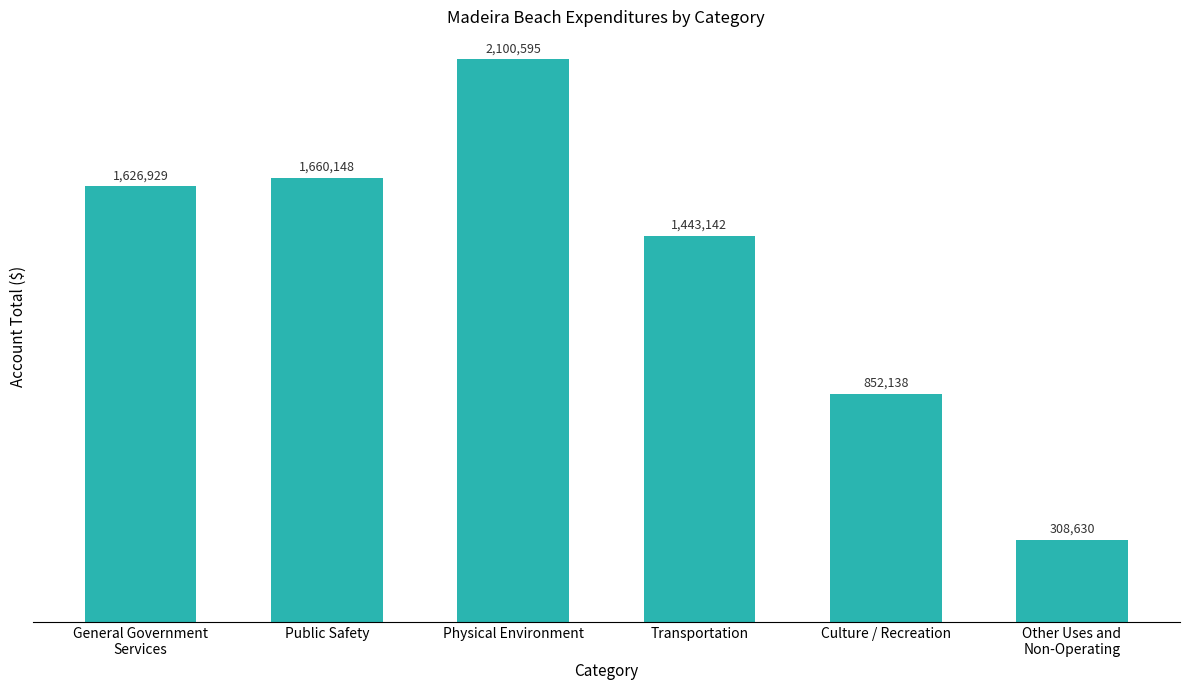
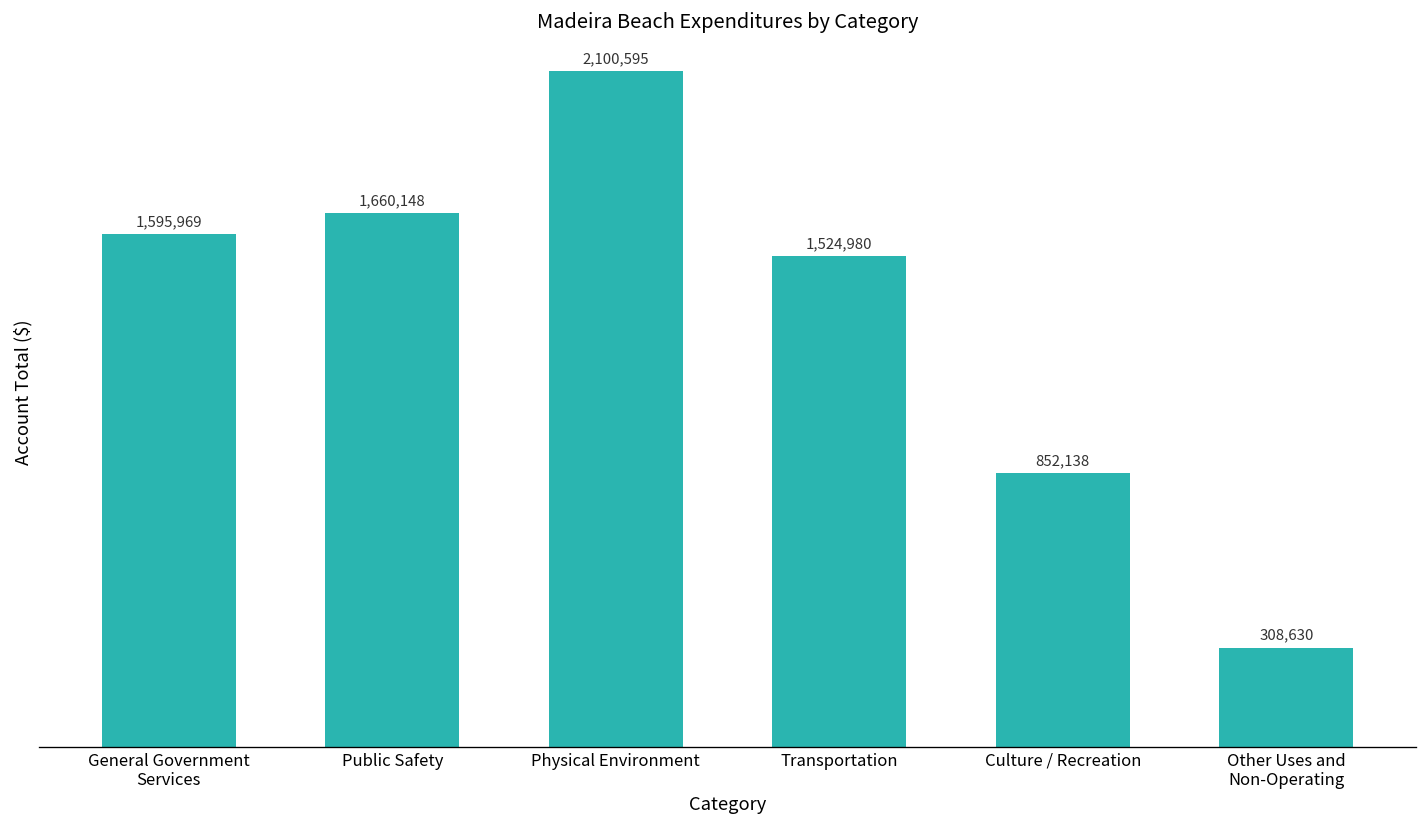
General Government Services: 1,626,929 -> 1,595,969
Transportation: 1,443,142 -> 1,524,980
